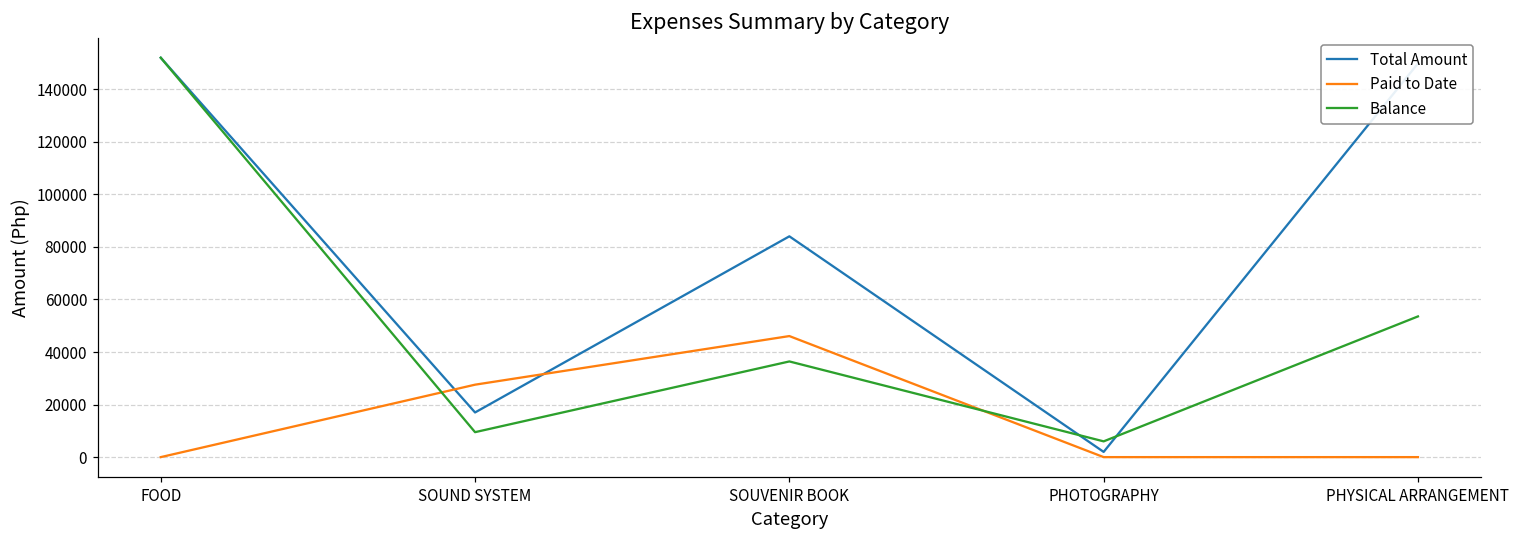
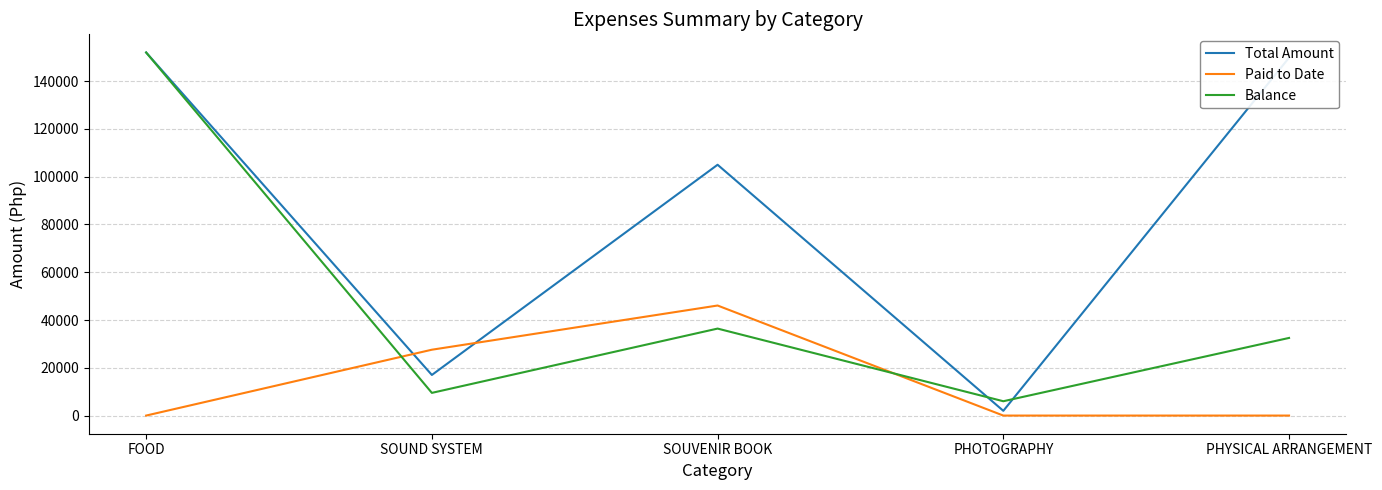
Total Amount, SOUVENIR BOOK: 84000 -> 105000
Balance, PHYSICAL ARRANGEMENT: 54000 -> 33000
